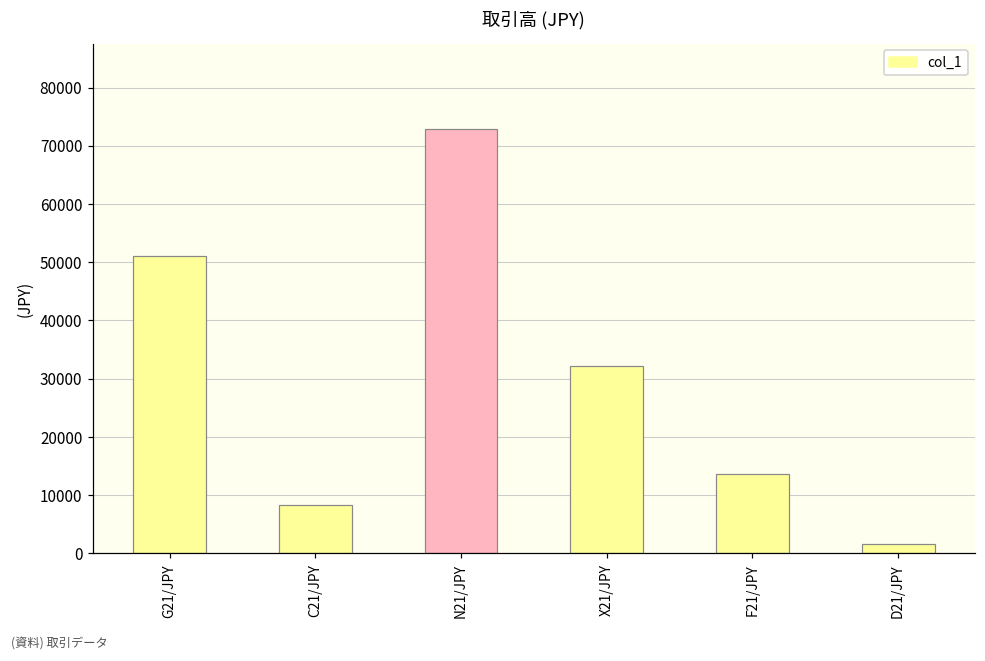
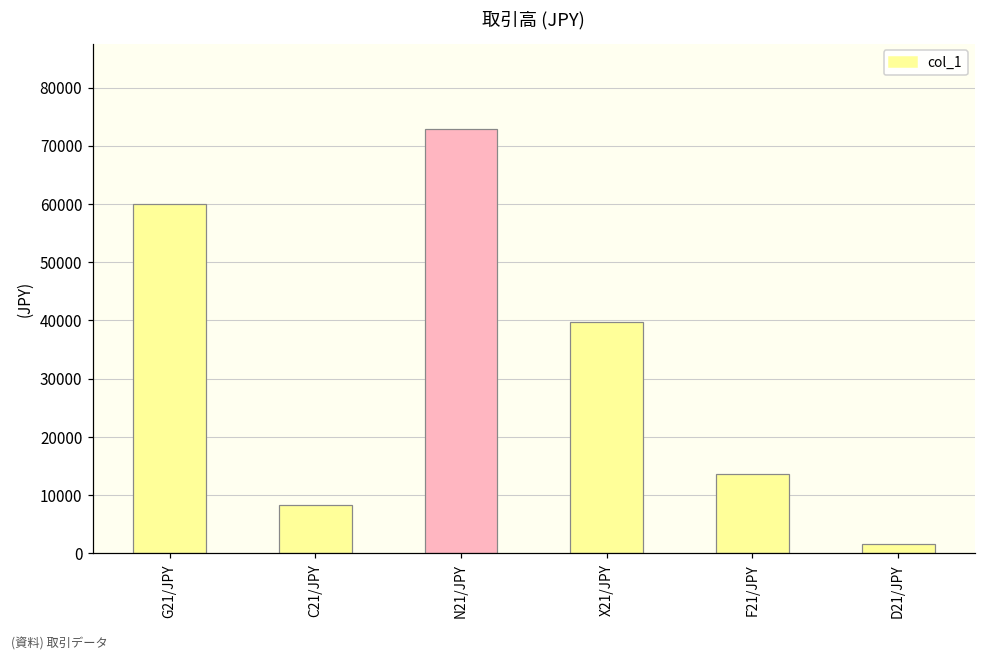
G21/JPY: 51000 -> 60000
X21/JPY: 32000 -> 40000
